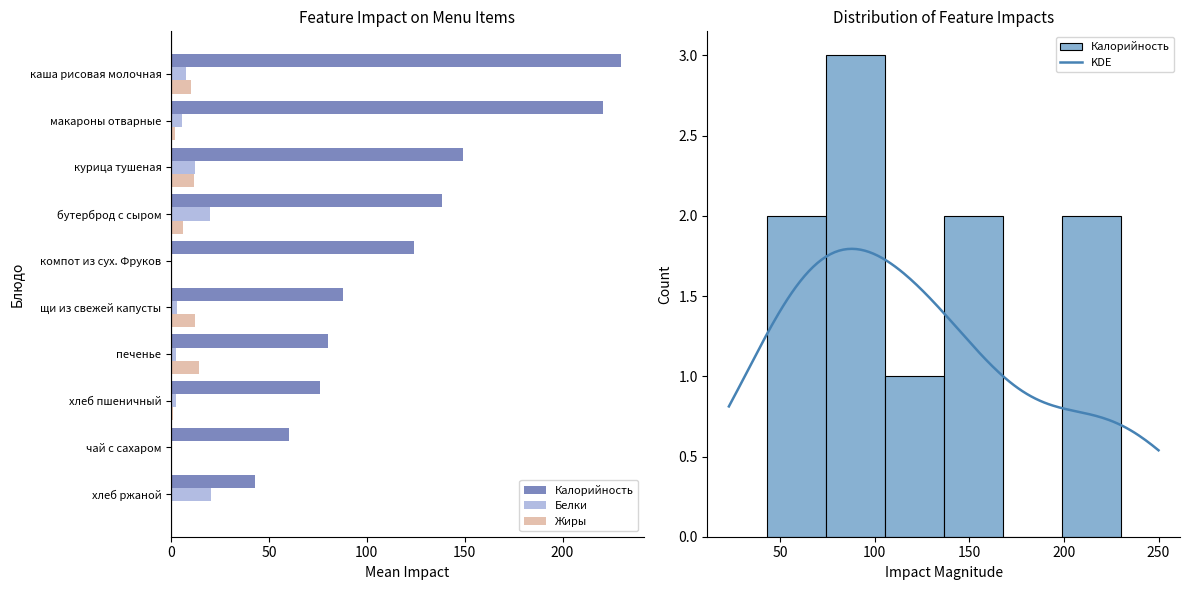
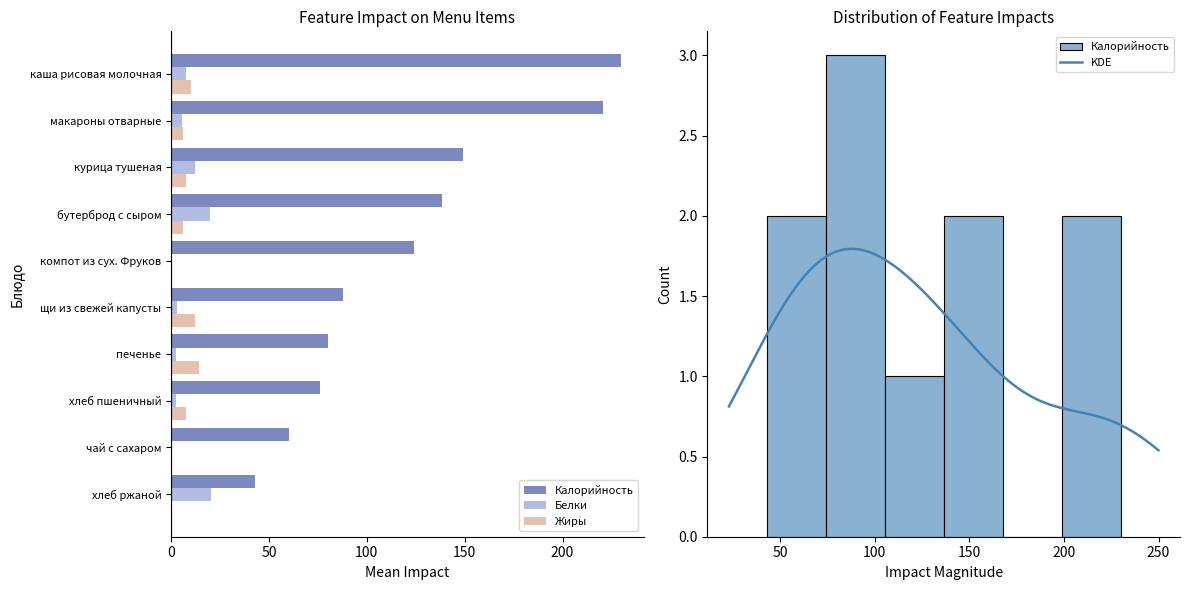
Feature Impact on Menu Items, Жиры, макароны отварные: 2 -> 6
Feature Impact on Menu Items, Жиры, курица тушеная: 12 -> 8
Feature Impact on Menu Items, Жиры, хлеб пшеничный: 1 -> 8
